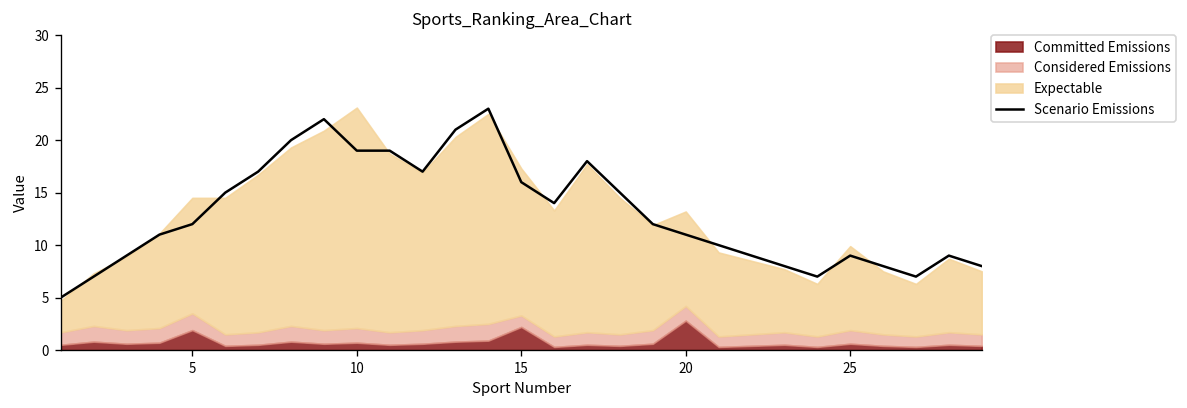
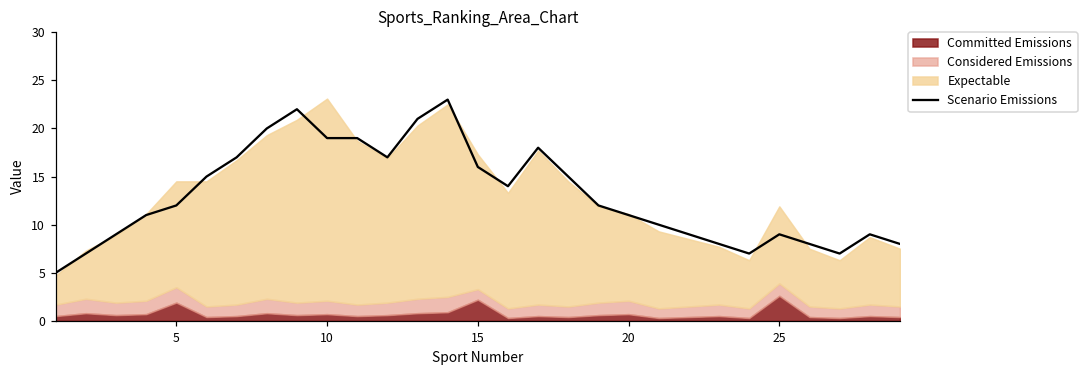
Committed Emissions, 20: 3 -> 1
Committed Emissions, 25: 1 -> 3
